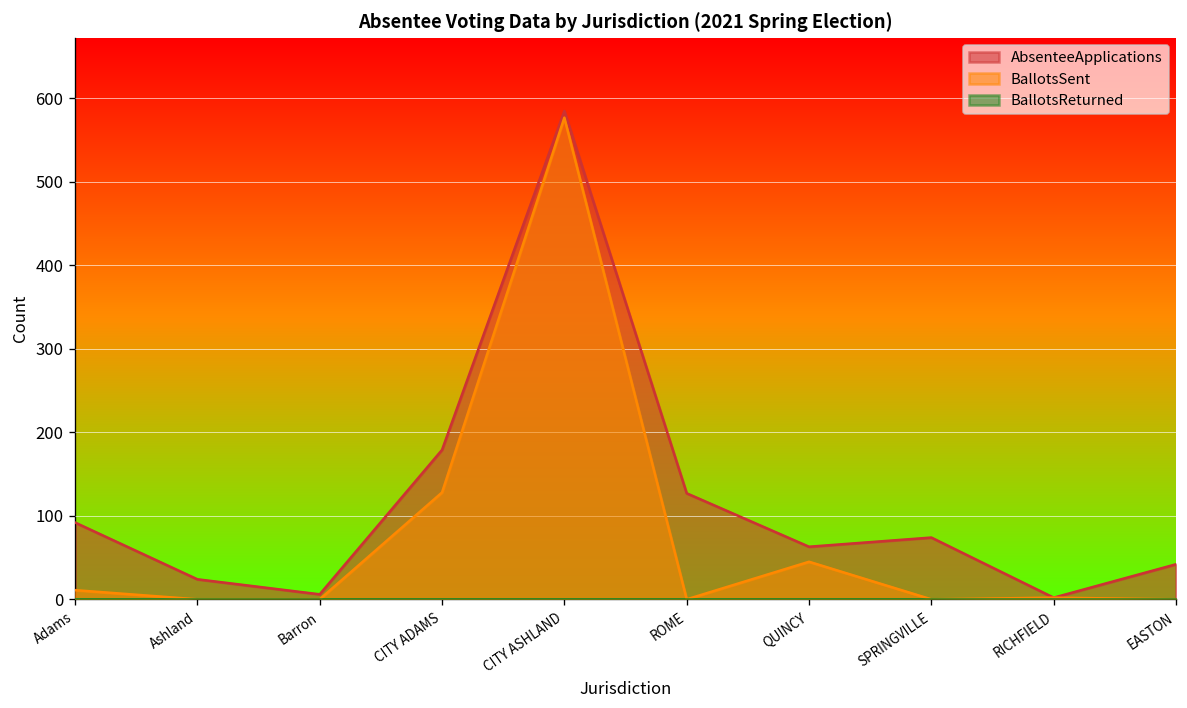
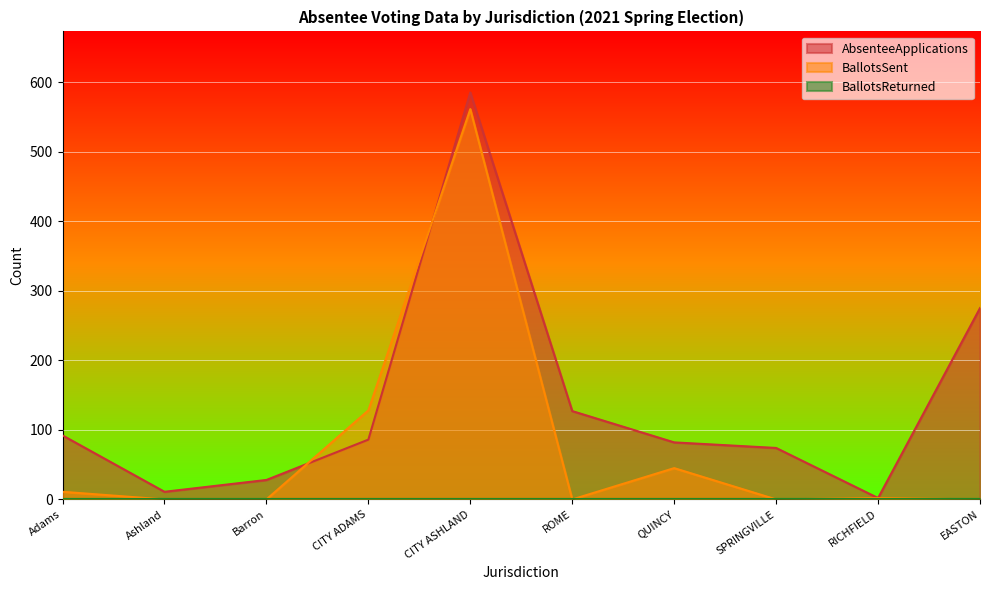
AbsenteeApplications, Ashland: 20 -> 10
AbsenteeApplications, Barron: 10 -> 30
AbsenteeApplications, CITY ADAMS: 180 -> 90
BallotsSent, CITY ASHLAND: 580 -> 560
AbsenteeApplications, QUINCY: 60 -> 80
AbsenteeApplications, EASTON: 40 -> 280
